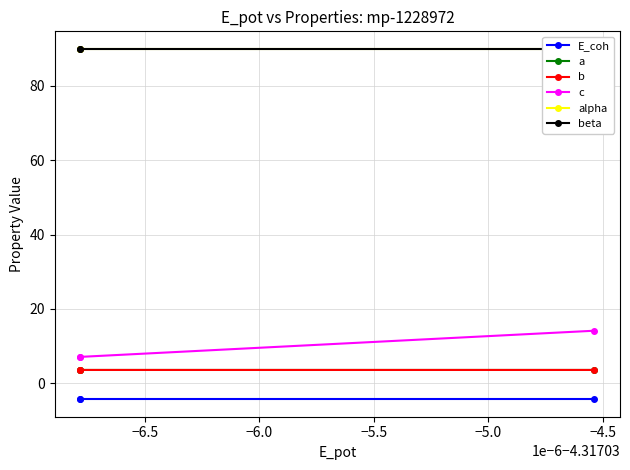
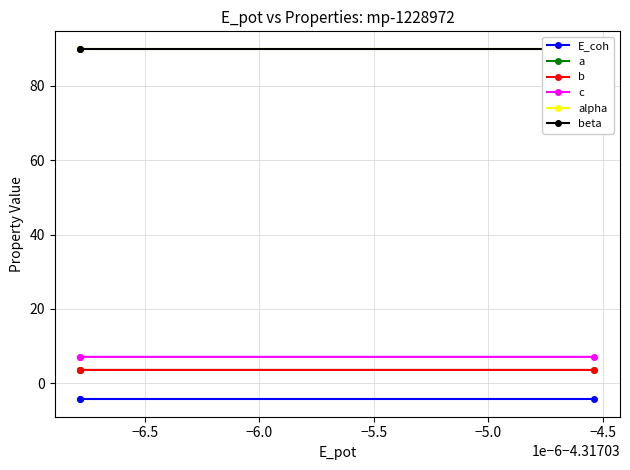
c, −4.5: 14 -> 7
